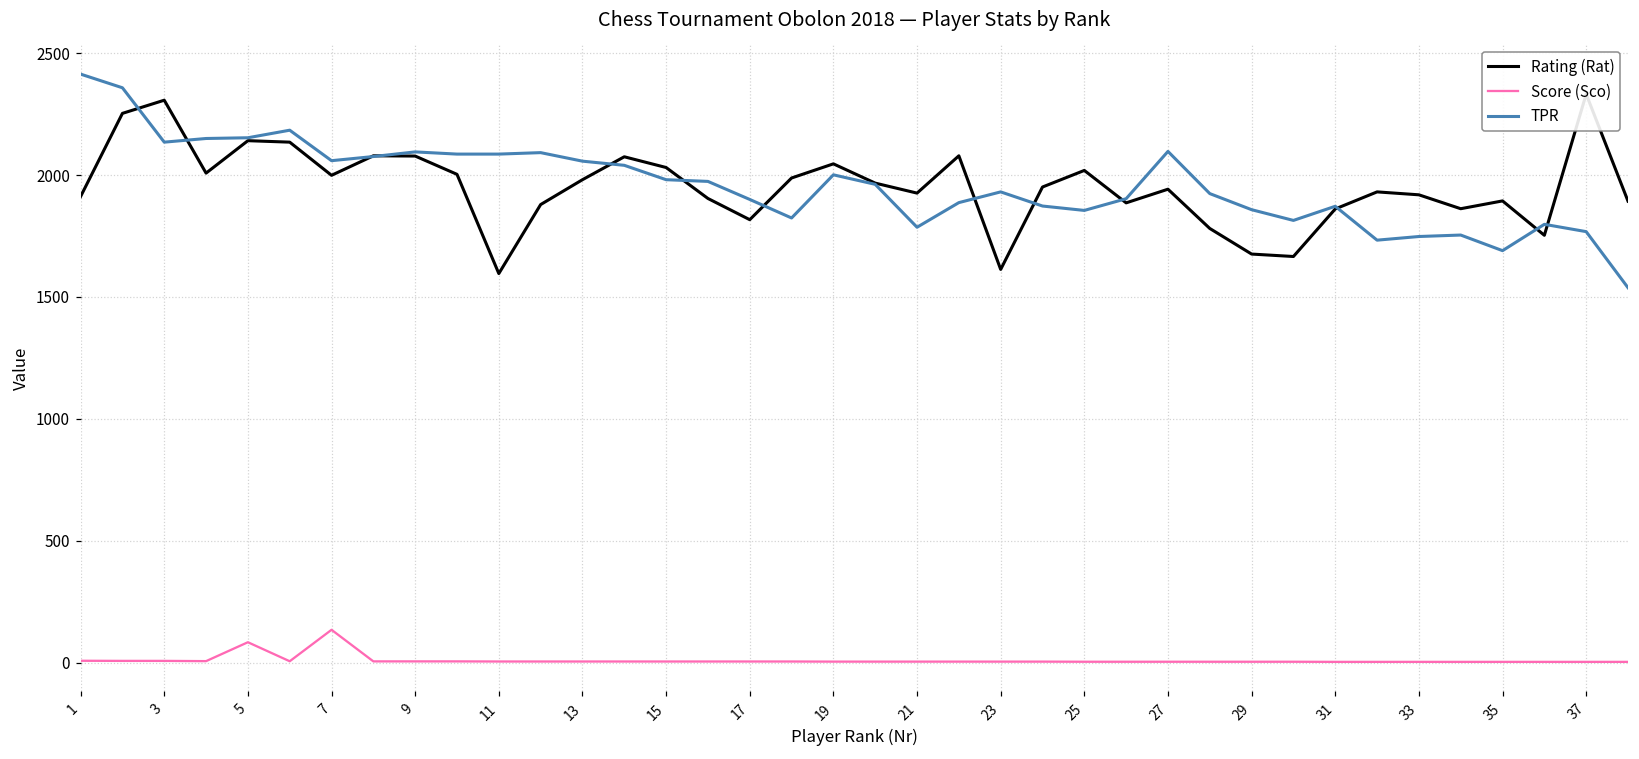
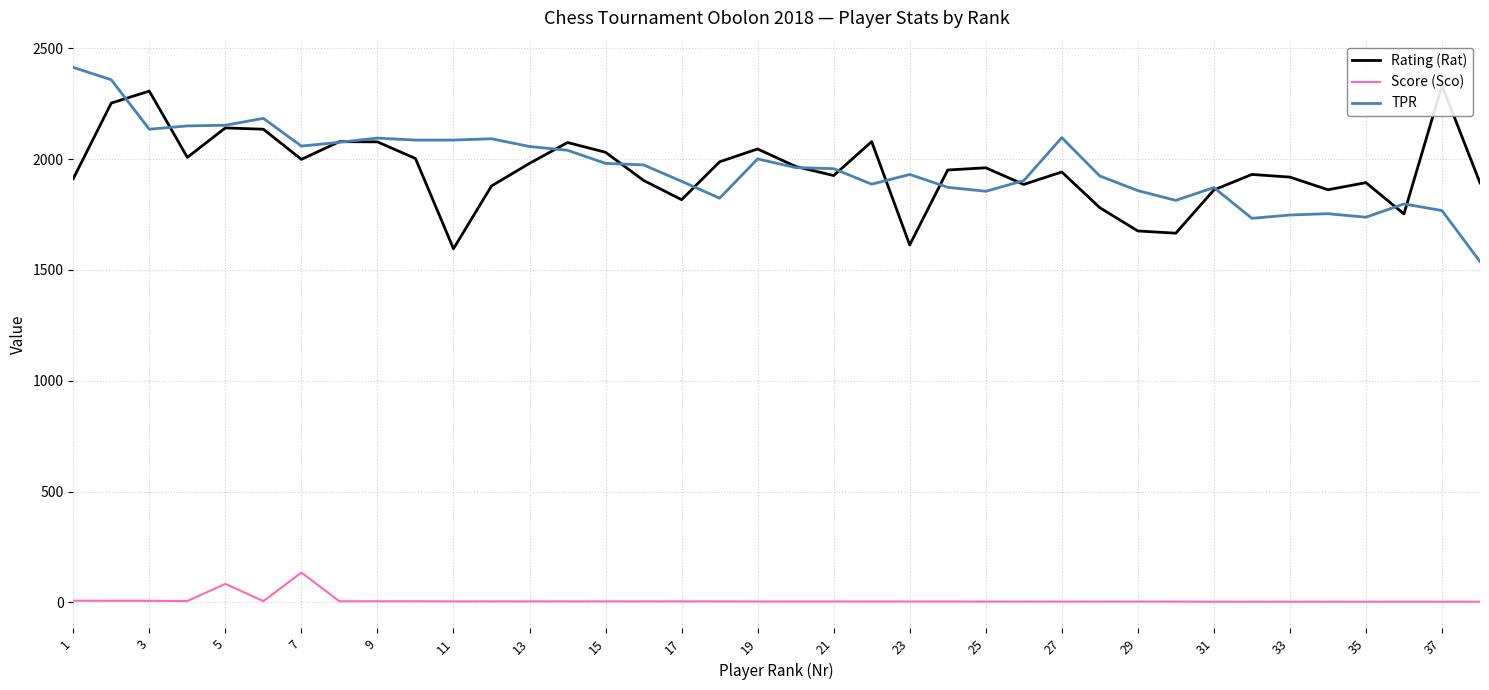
TPR, 21: 1790 -> 1960
Rating (Rat), 25: 2020 -> 1960
TPR, 35: 1690 -> 1740
